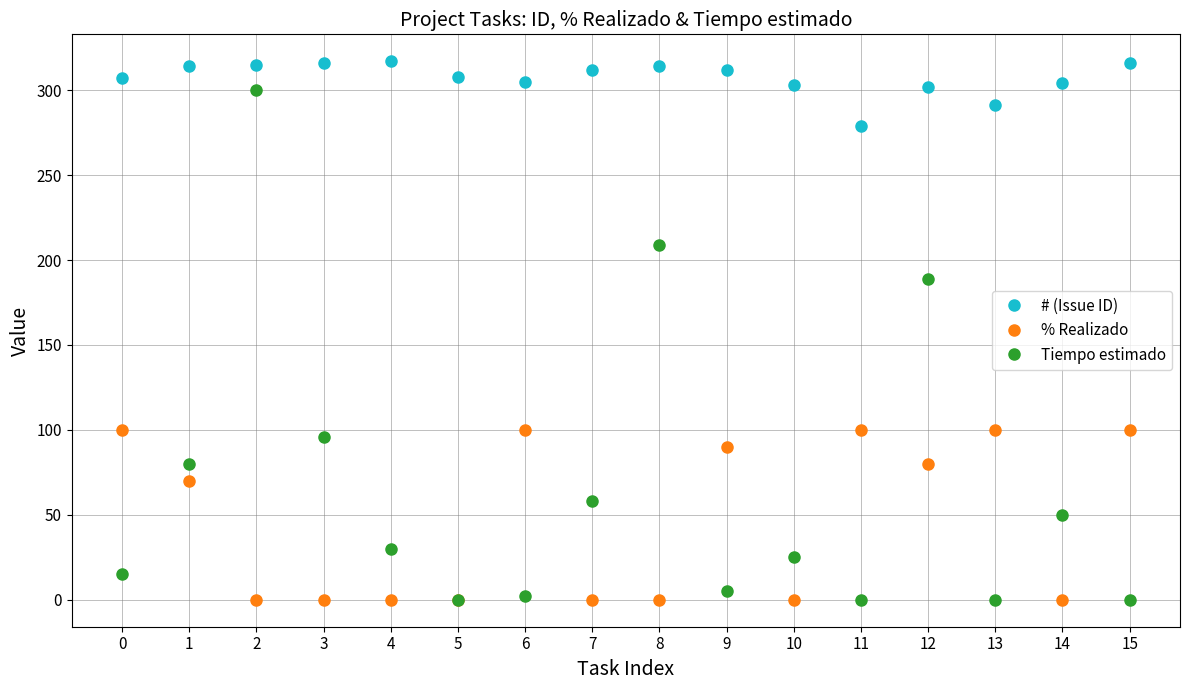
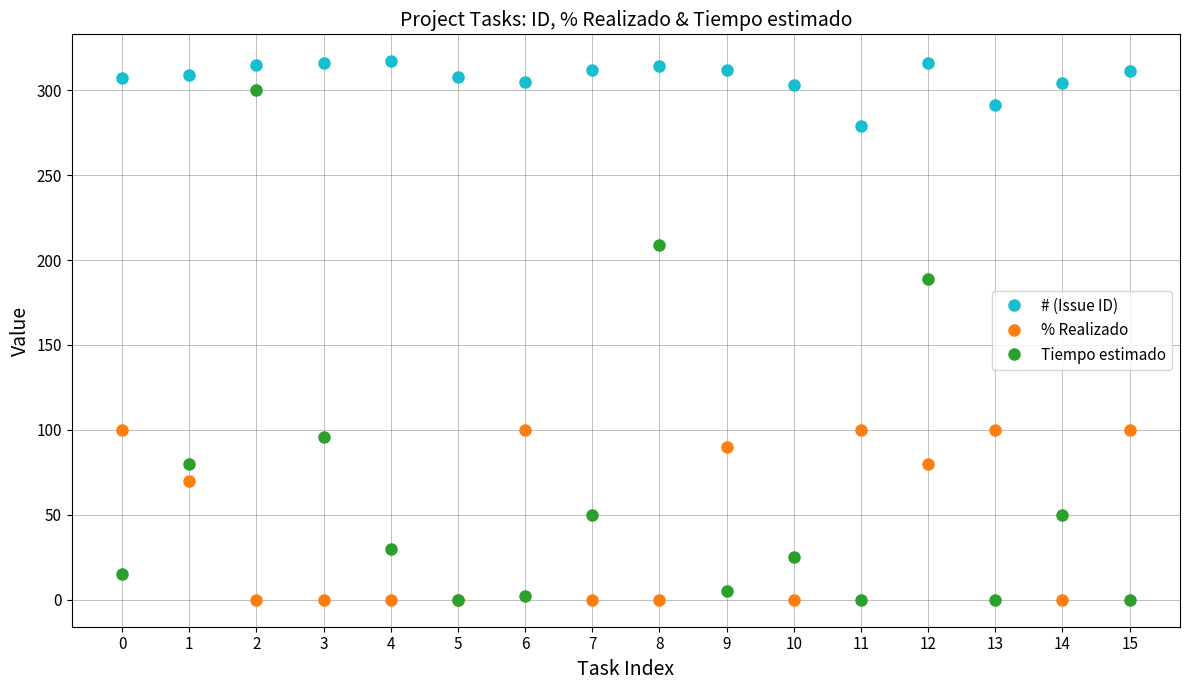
# (Issue ID), 1: 314 -> 309
Tiempo estimado, 7: 58 -> 50
# (Issue ID), 12: 302 -> 316
# (Issue ID), 15: 316 -> 311
